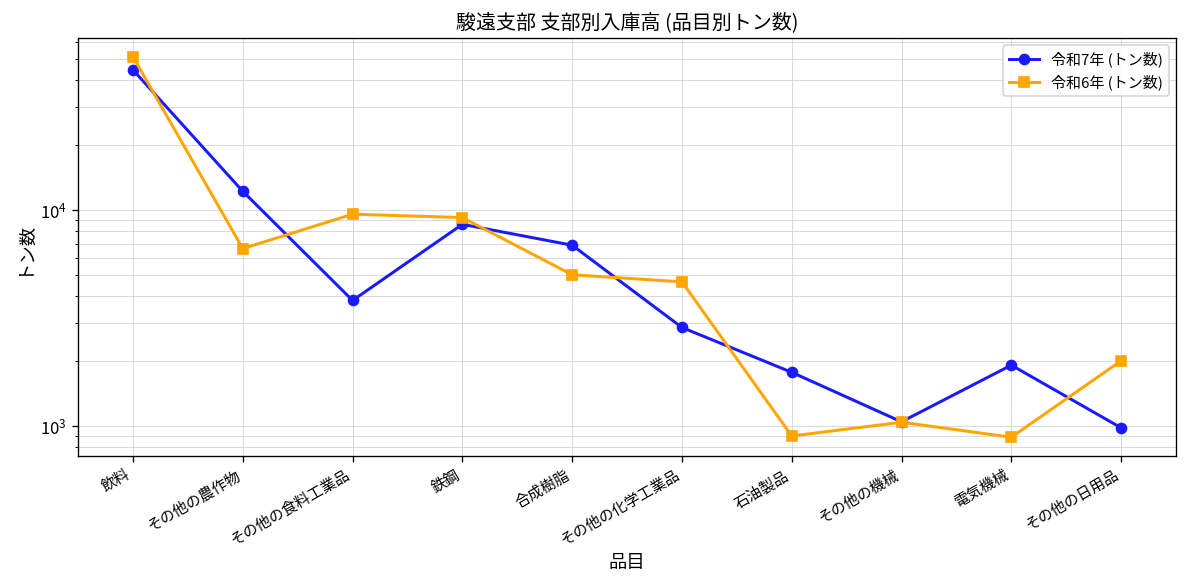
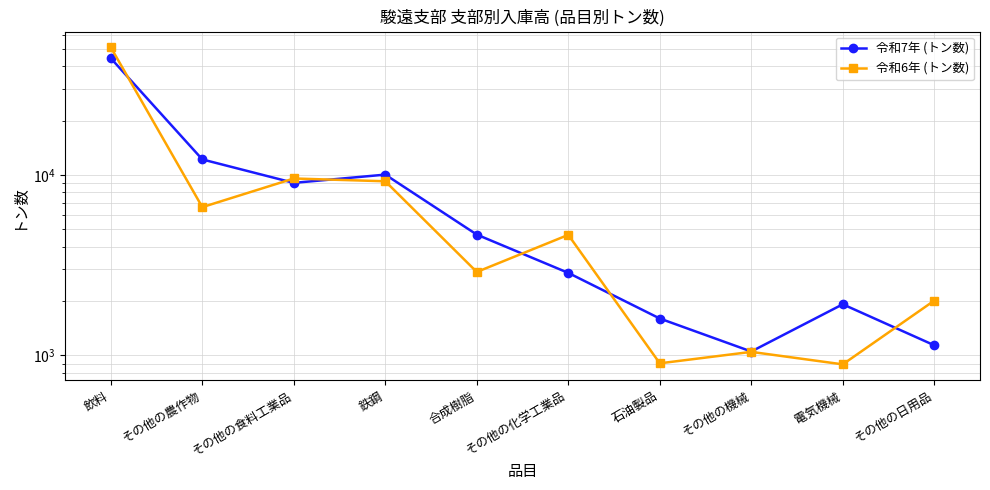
令和7年 (トン数), その他の食料工業品: 3800 -> 9000
令和7年 (トン数), 鉄鋼: 9000 -> 10000
令和7年 (トン数), 合成樹脂: 6900 -> 4700
令和6年 (トン数), 合成樹脂: 5000 -> 2900
令和7年 (トン数), 石油製品: 1800 -> 1600
令和7年 (トン数), その他の日用品: 1000 -> 1100
